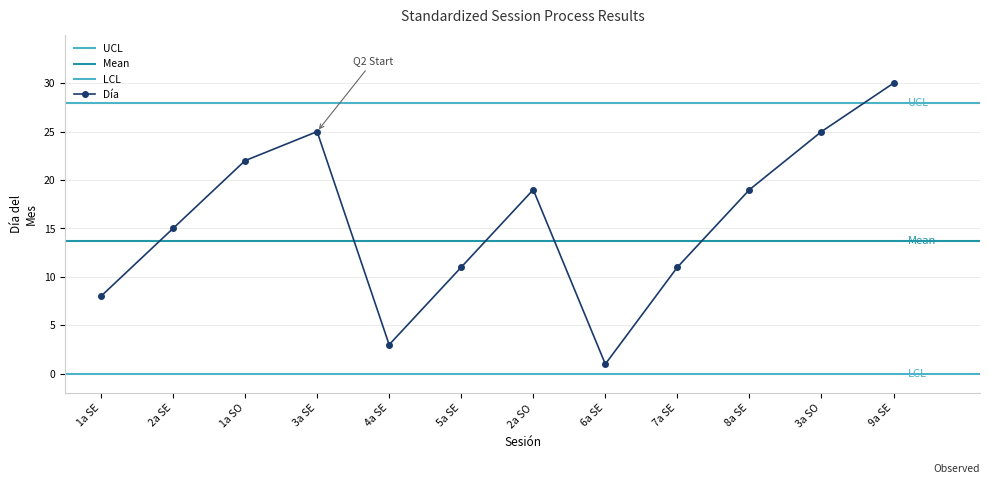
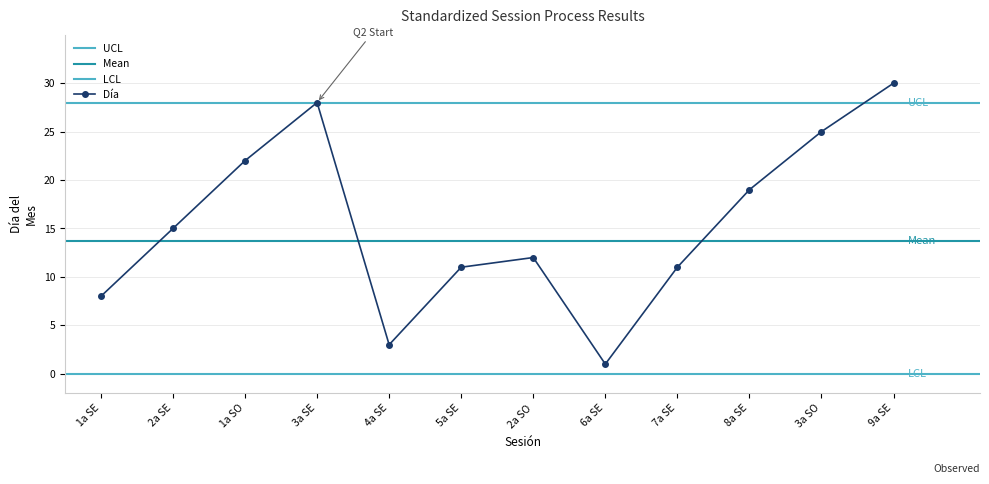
3a SE: 25 -> 28
2a SO: 19 -> 12
